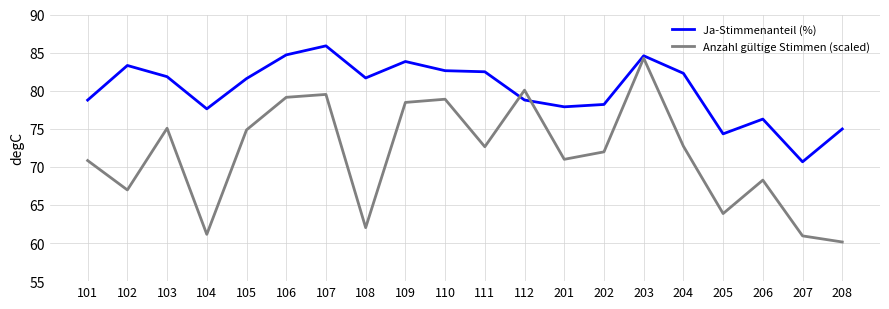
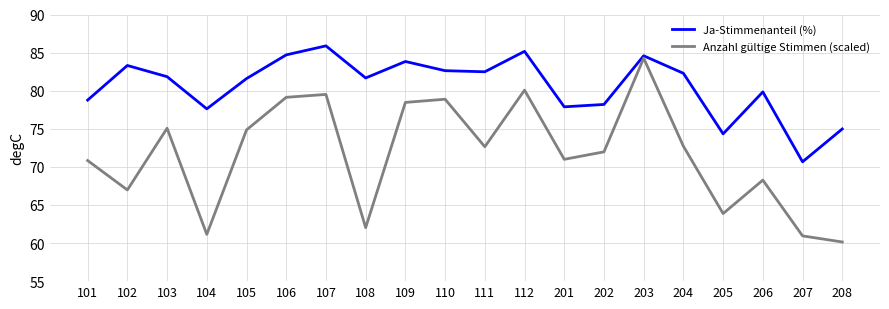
Ja-Stimmenanteil (%), 112: 79 -> 85
Ja-Stimmenanteil (%), 206: 76 -> 80
